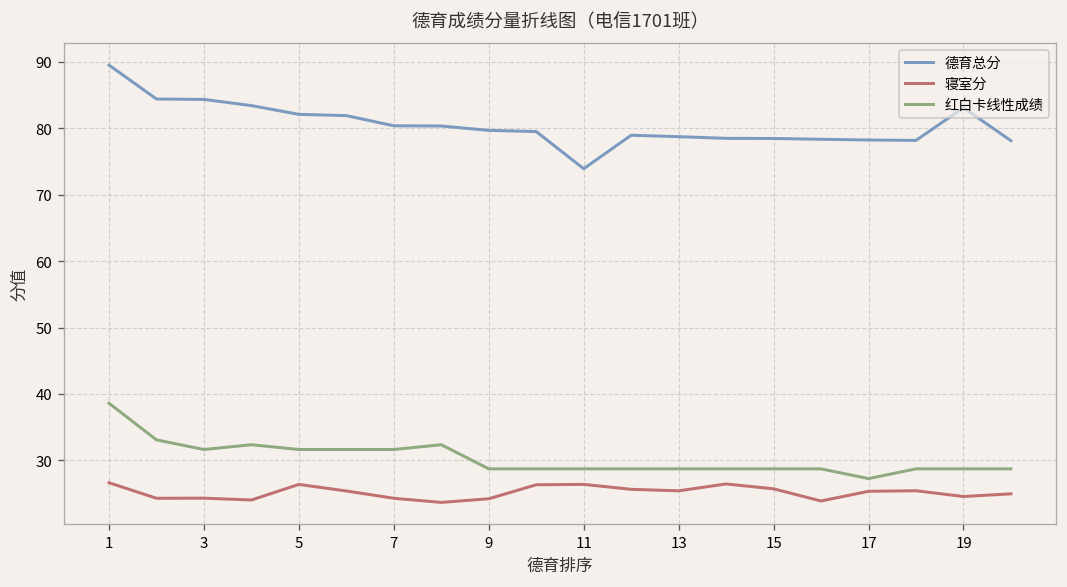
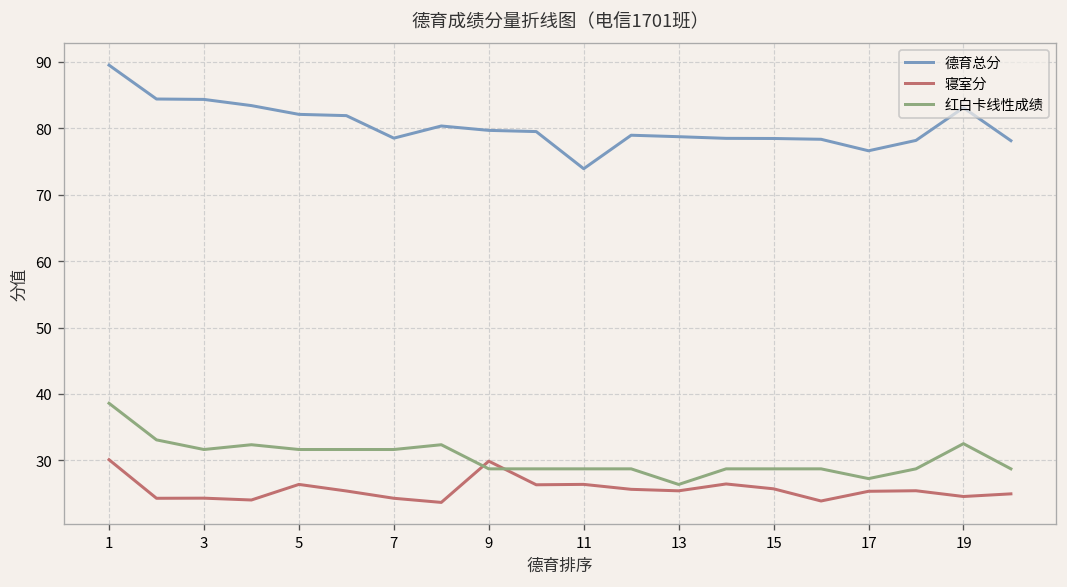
寝室分, 1: 27 -> 30
德育总分, 7: 80 -> 79
寝室分, 9: 24 -> 30
红白卡线性成绩, 13: 29 -> 26
德育总分, 17: 78 -> 77
红白卡线性成绩, 19: 29 -> 33
